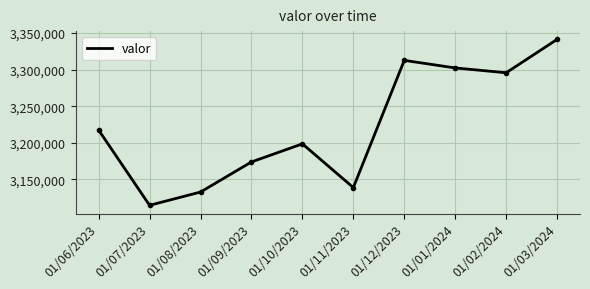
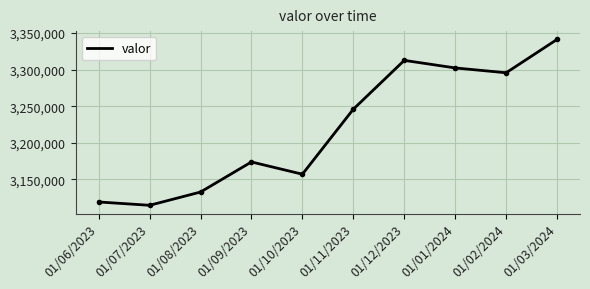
01/06/2023: 3,220,000 -> 3,120,000
01/10/2023: 3,200,000 -> 3,160,000
01/11/2023: 3,140,000 -> 3,250,000
